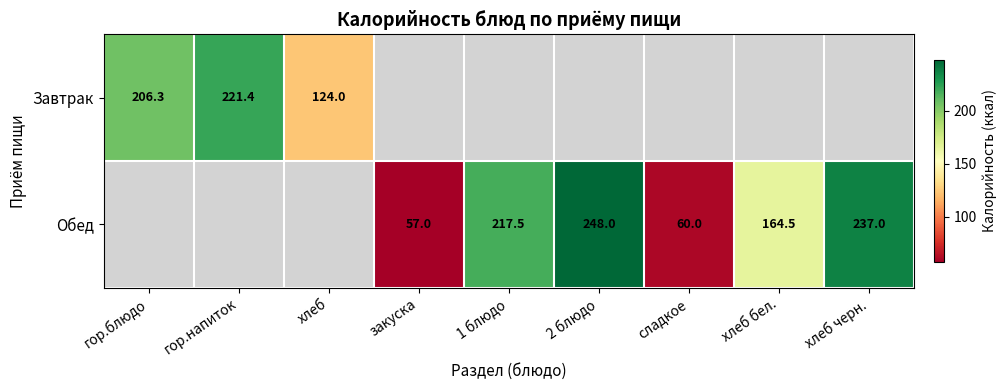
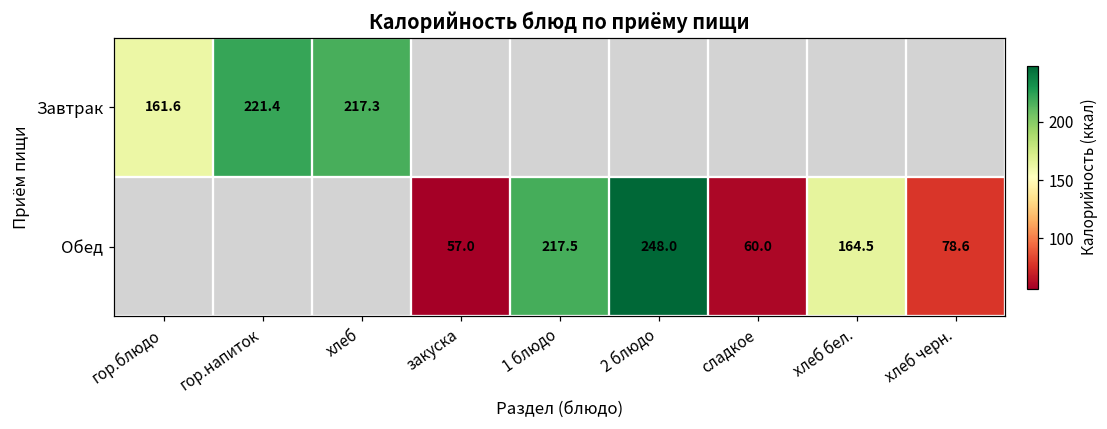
Завтрак, гор.блюдо: 206.3 -> 161.6
Завтрак, хлеб: 124.0 -> 217.3
Обед, хлеб черн.: 237.0 -> 78.6
